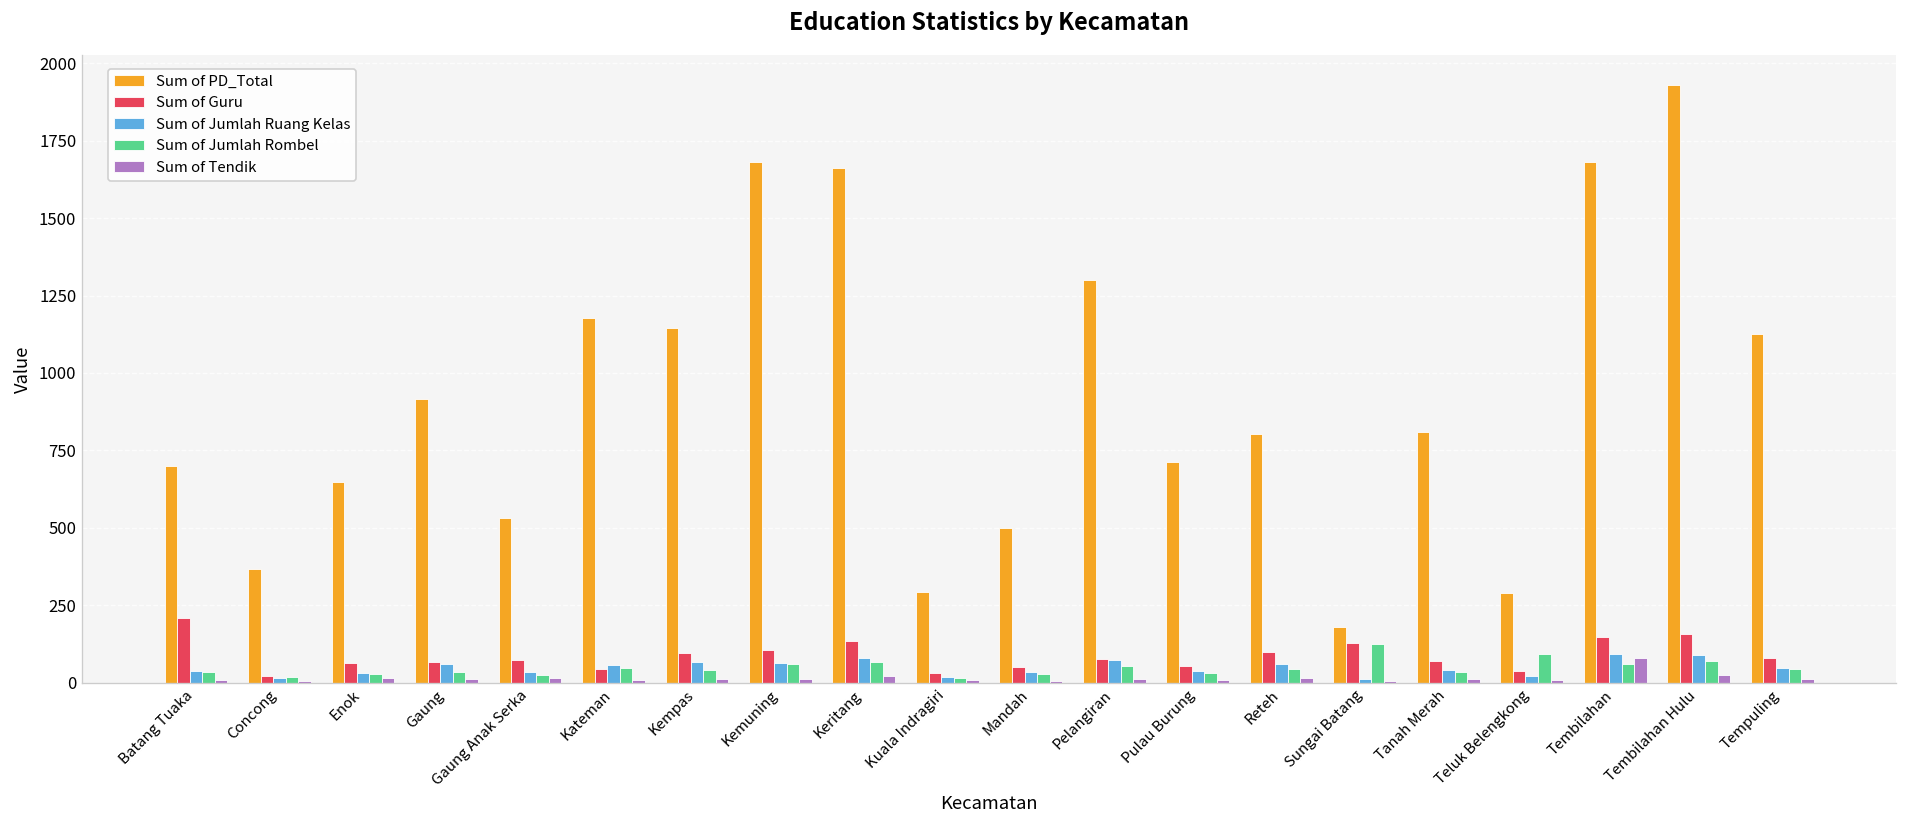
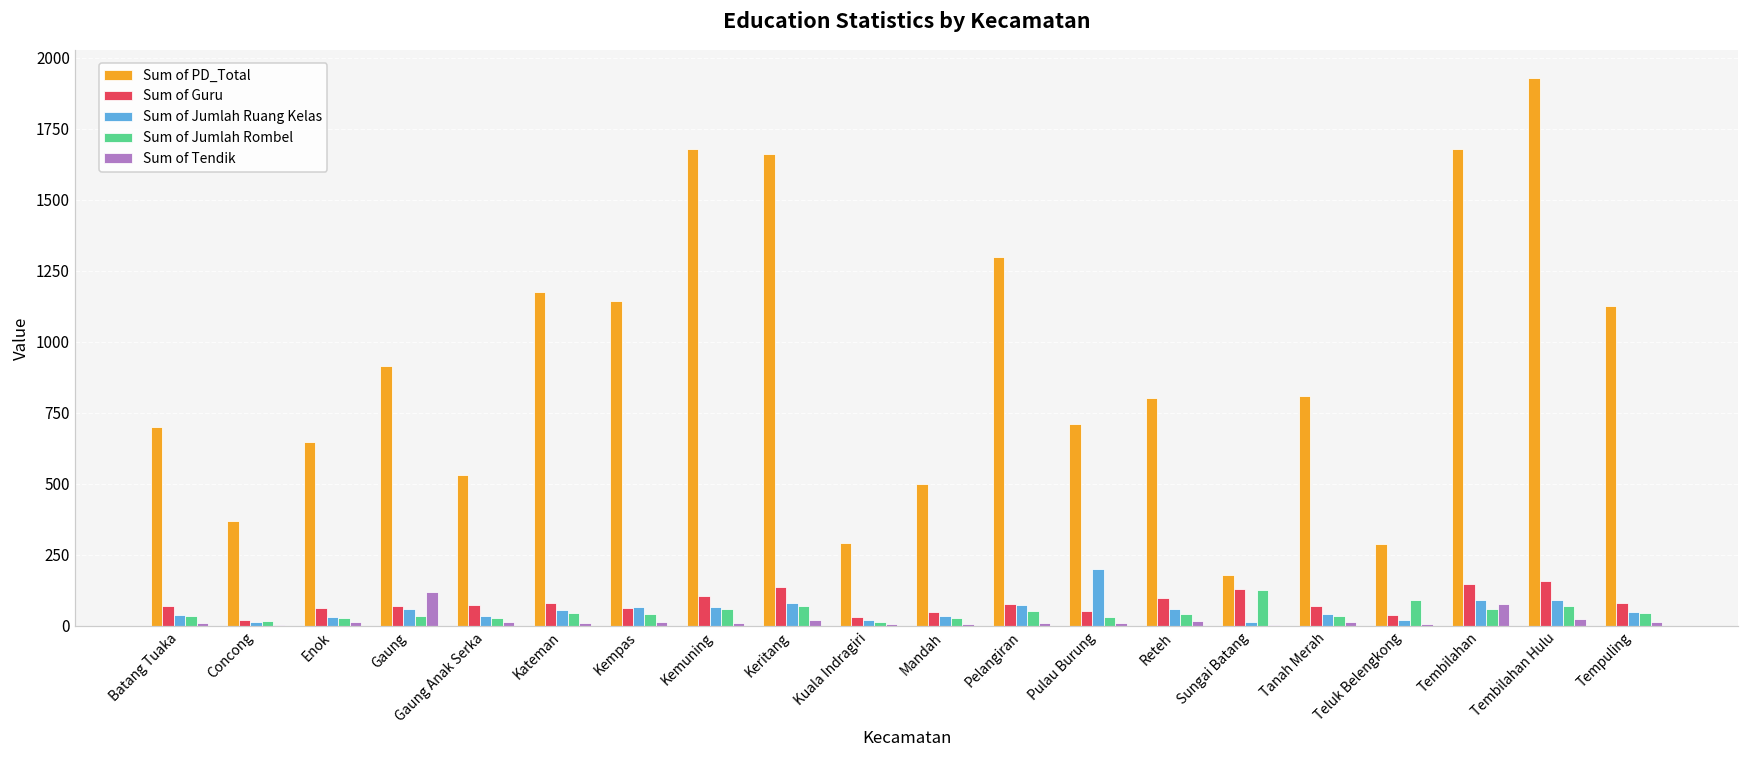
Sum of Guru, Batang Tuaka: 210 -> 70
Sum of Tendik, Gaung: 10 -> 120
Sum of Guru, Kateman: 40 -> 80
Sum of Guru, Kempas: 100 -> 60
Sum of Jumlah Ruang Kelas, Pulau Burung: 40 -> 200
